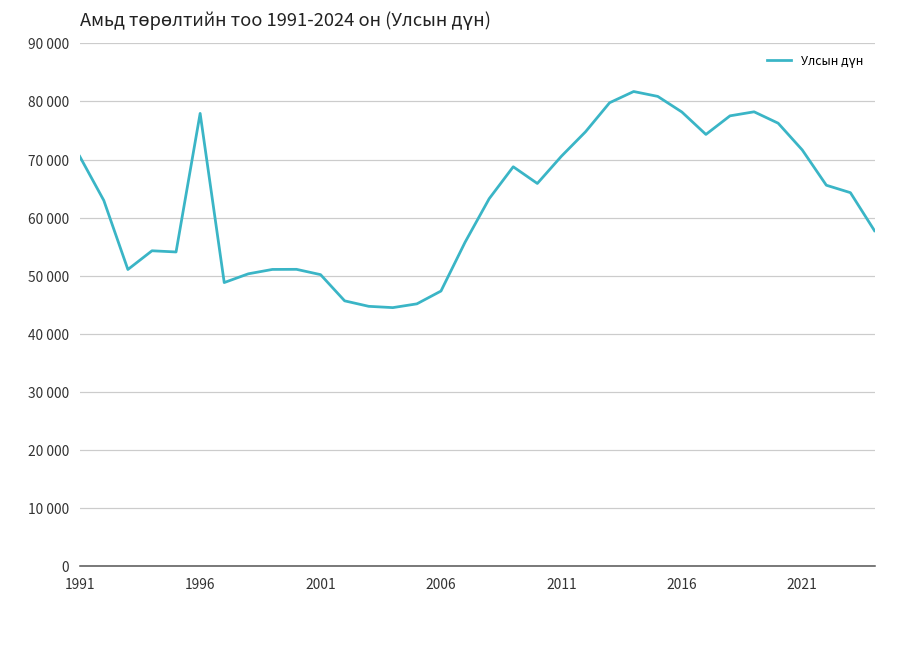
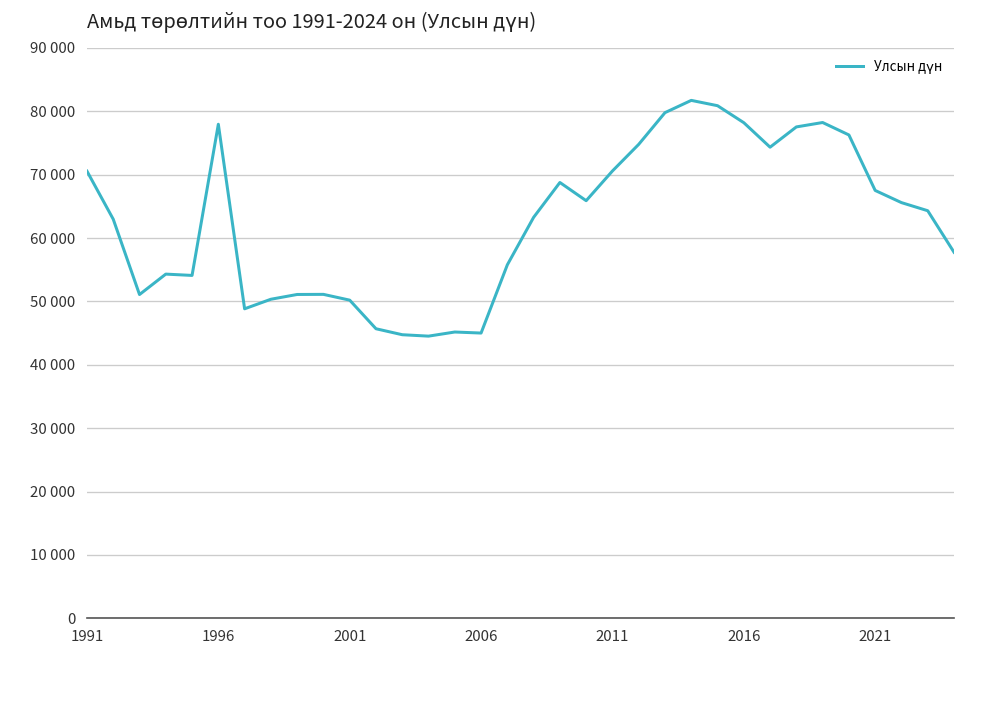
2006: 47000 -> 45000
2021: 72000 -> 68000
